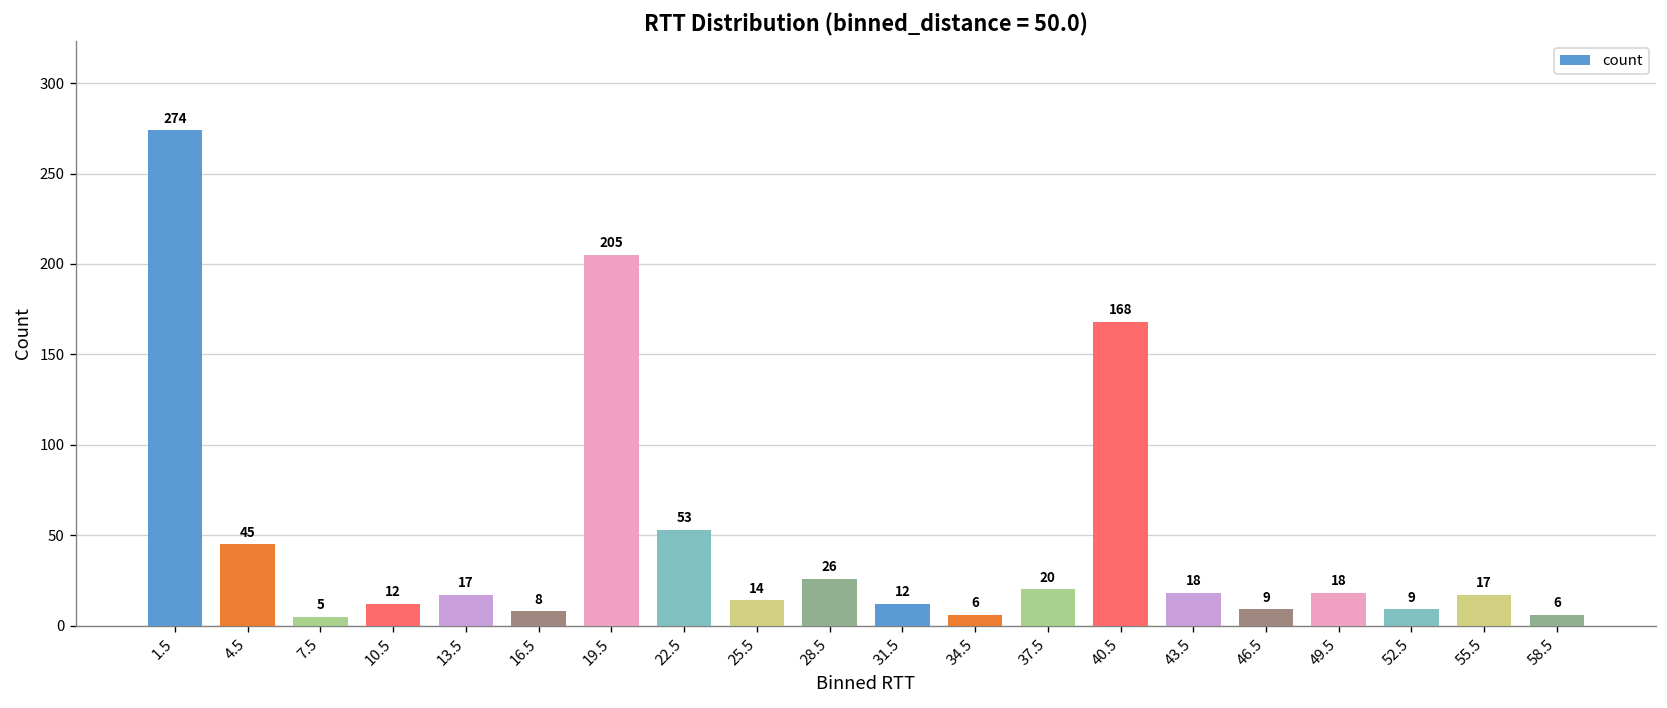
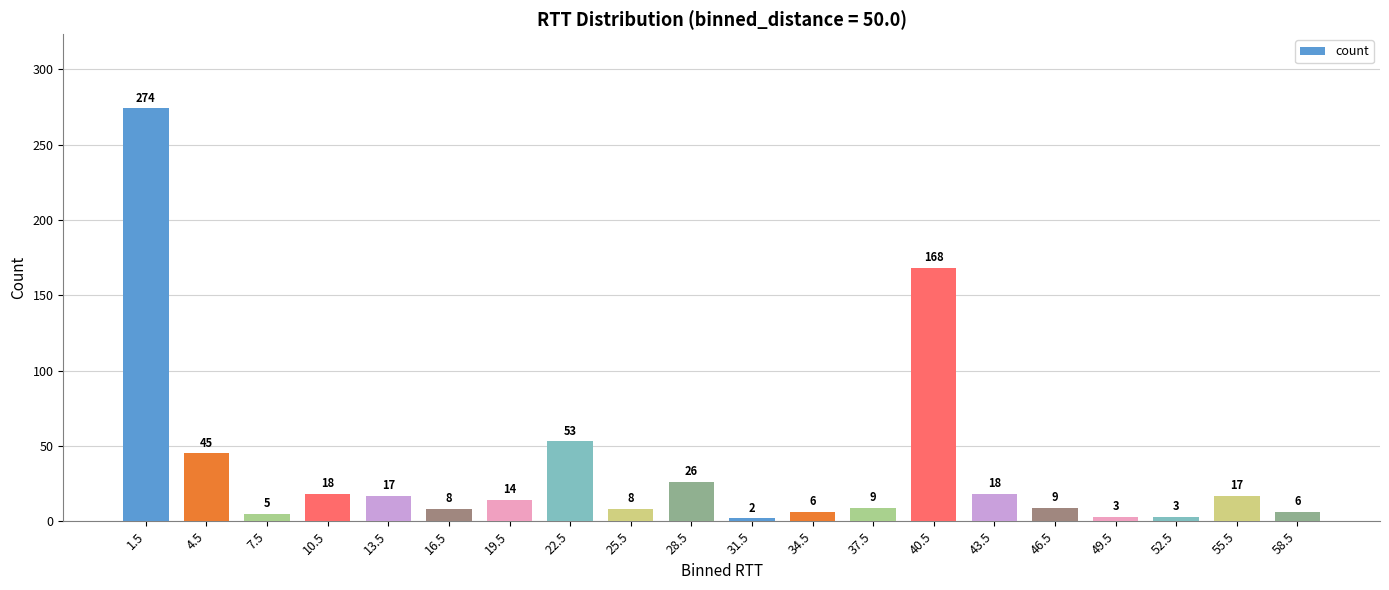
10.5: 12 -> 18
19.5: 205 -> 14
25.5: 14 -> 8
31.5: 12 -> 2
37.5: 20 -> 9
49.5: 18 -> 3
52.5: 9 -> 3
